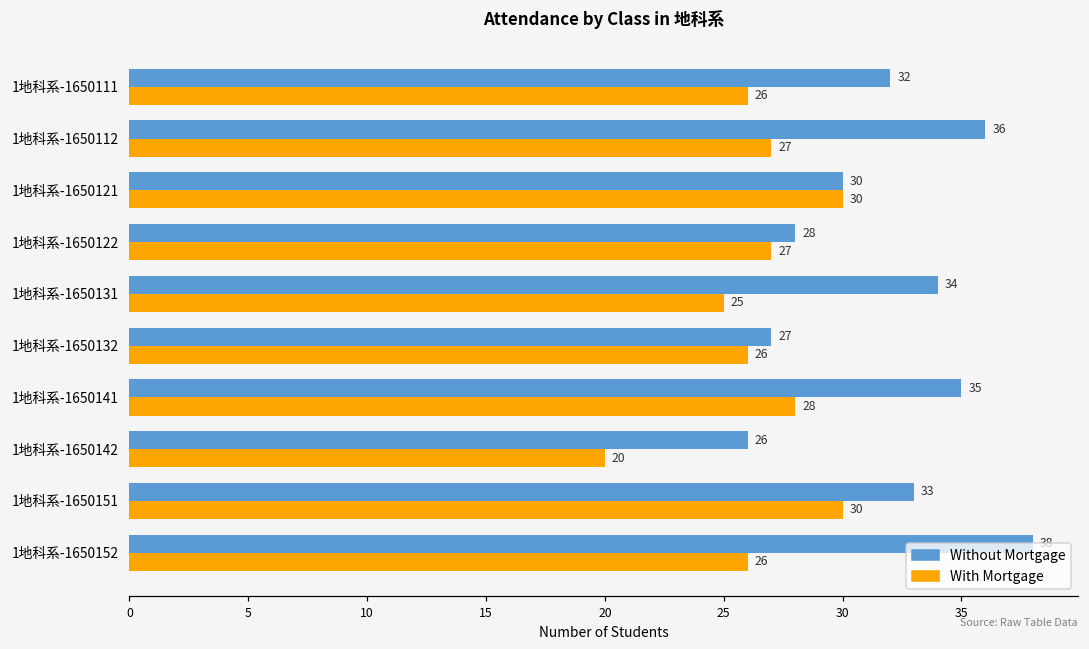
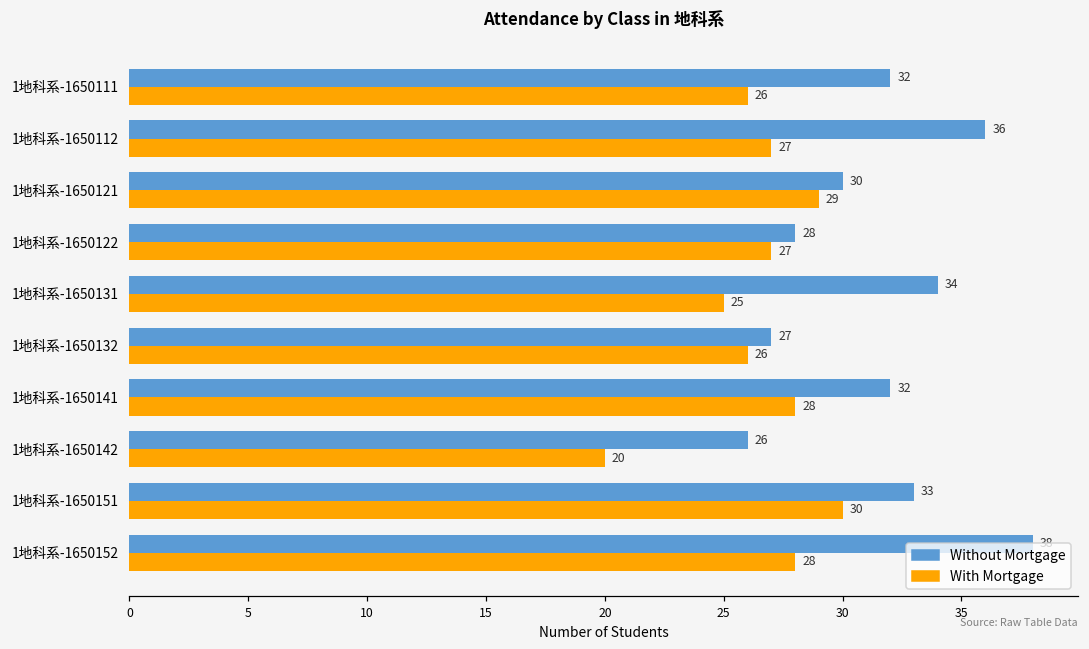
With Mortgage, 1地科系-1650121: 30 -> 29
Without Mortgage, 1地科系-1650141: 35 -> 32
With Mortgage, 1地科系-1650152: 26 -> 28
